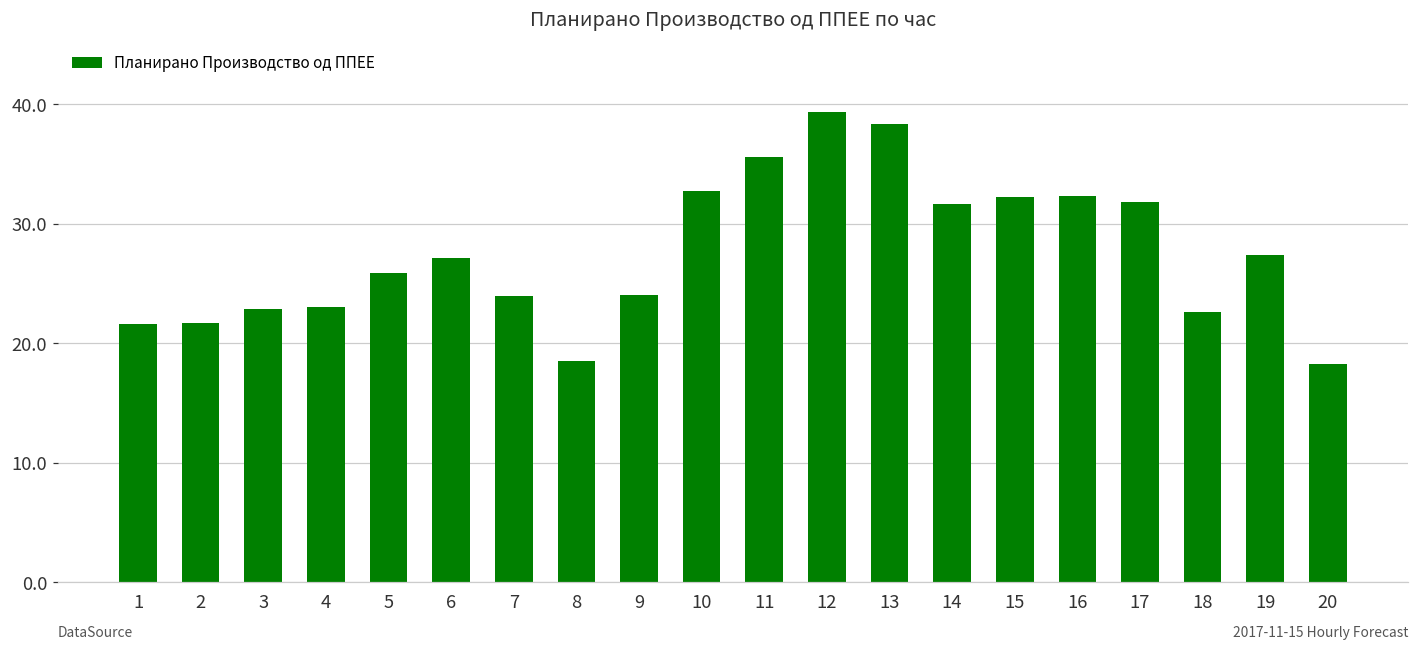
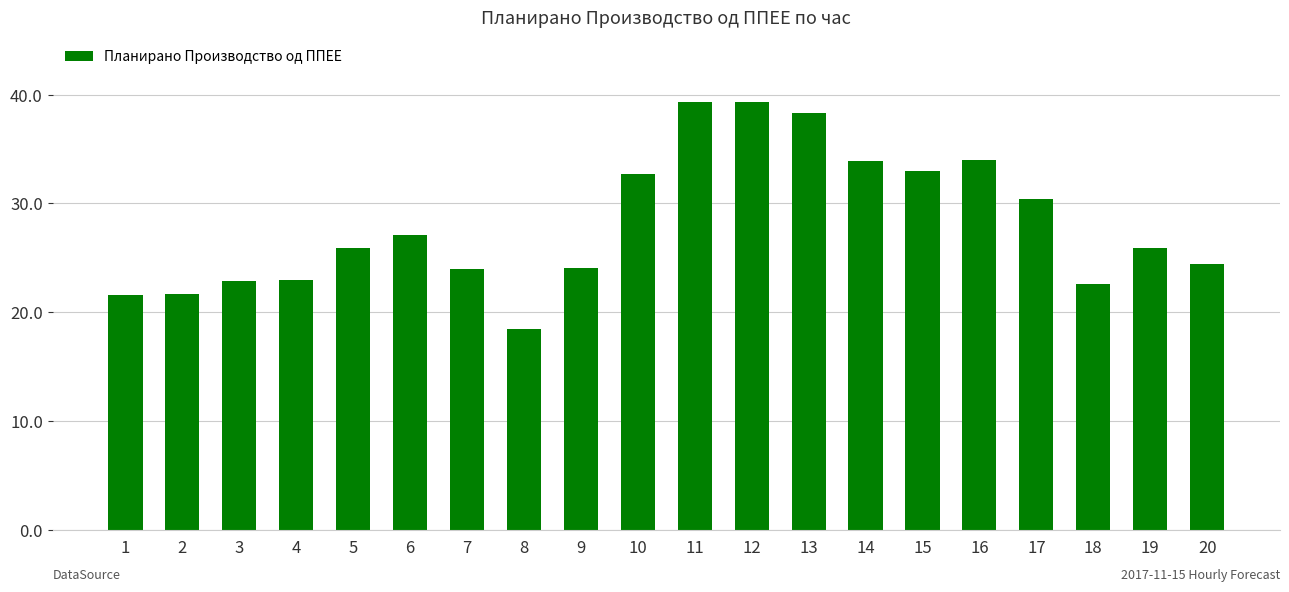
11: 35.5 -> 39.3
14: 31.7 -> 33.9
15: 32.2 -> 33.0
16: 32.3 -> 34.0
17: 31.8 -> 30.4
19: 27.4 -> 25.9
20: 18.3 -> 24.4
